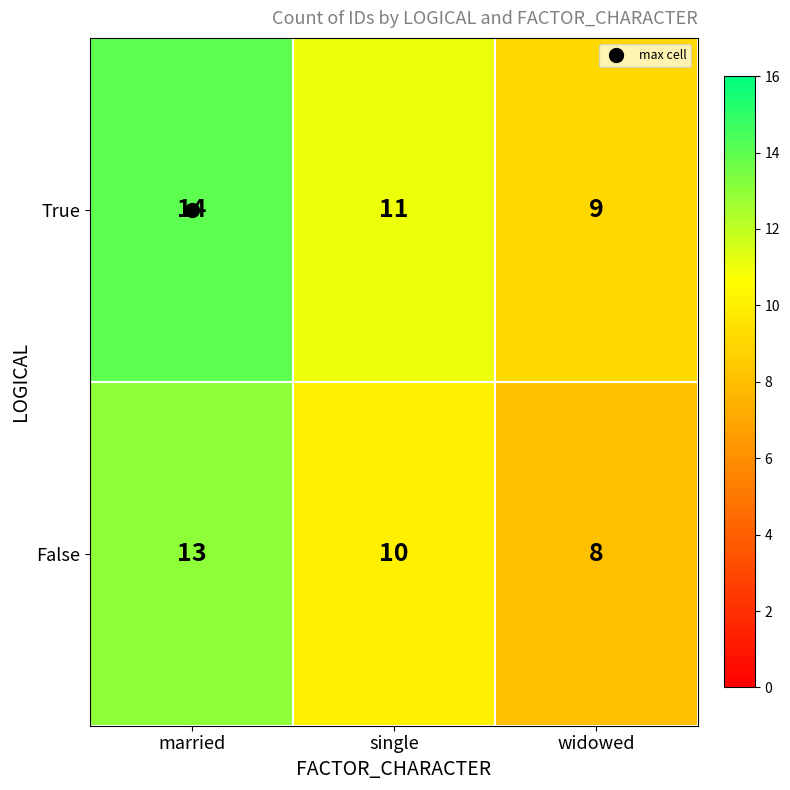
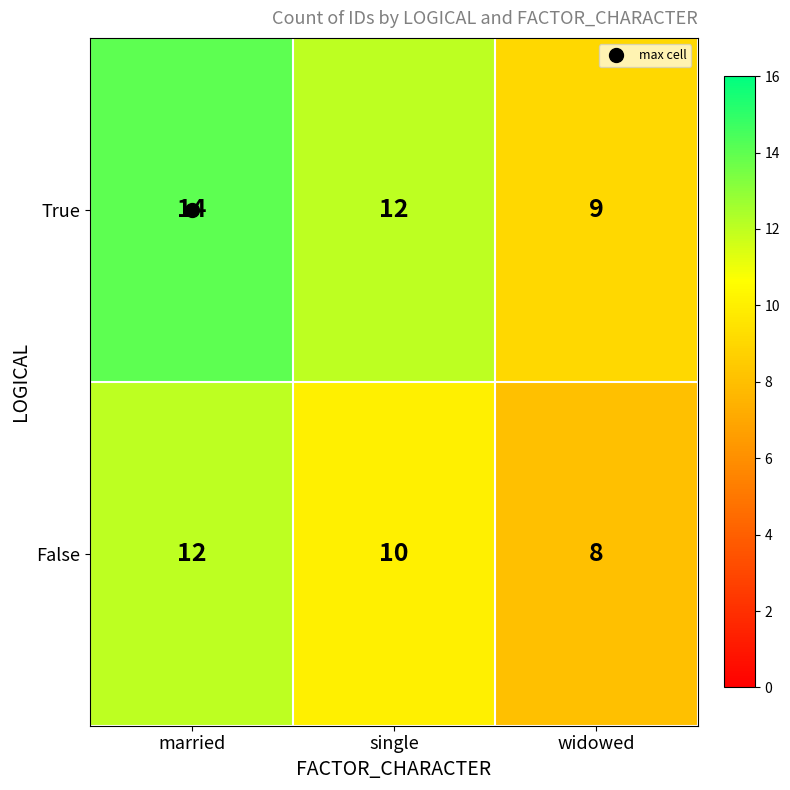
True, single: 11 -> 12
False, married: 13 -> 12
